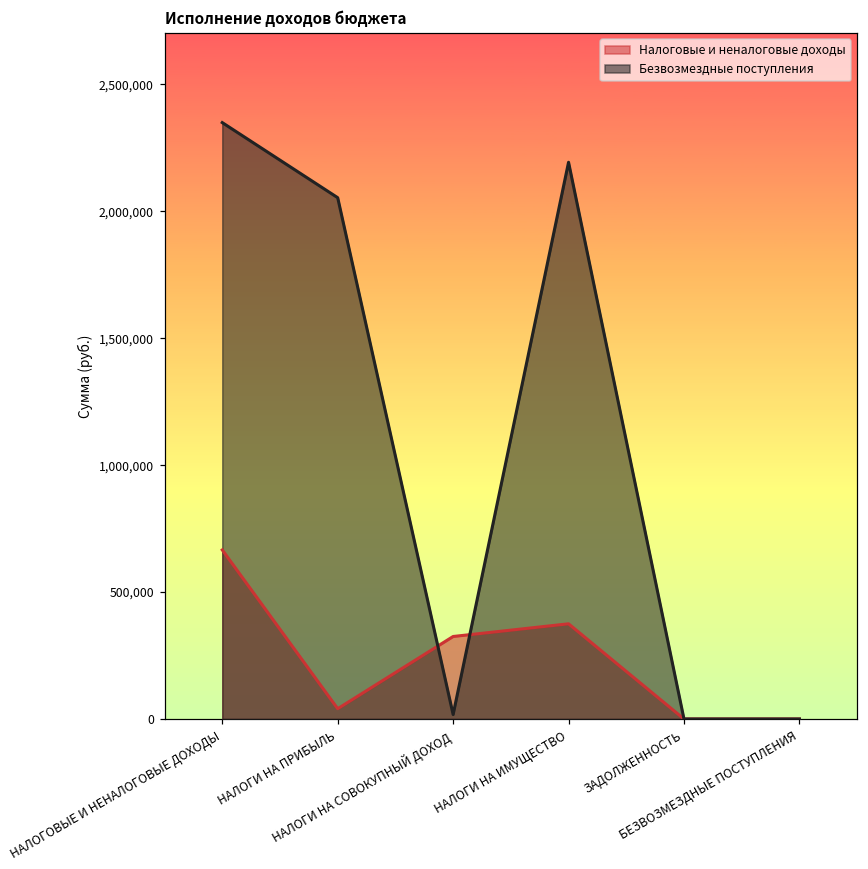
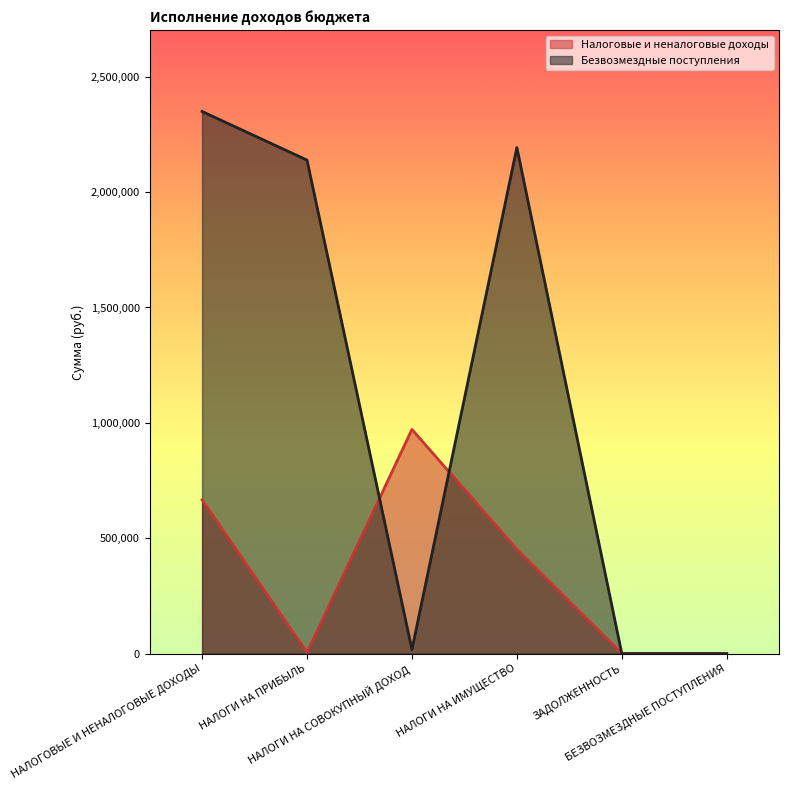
Налоговые и неналоговые доходы, НАЛОГИ НА ПРИБЫЛЬ: 40,000 -> 0
Безвозмездные поступления, НАЛОГИ НА ПРИБЫЛЬ: 2,050,000 -> 2,140,000
Налоговые и неналоговые доходы, НАЛОГИ НА СОВОКУПНЫЙ ДОХОД: 330,000 -> 970,000
Налоговые и неналоговые доходы, НАЛОГИ НА ИМУЩЕСТВО: 370,000 -> 450,000
